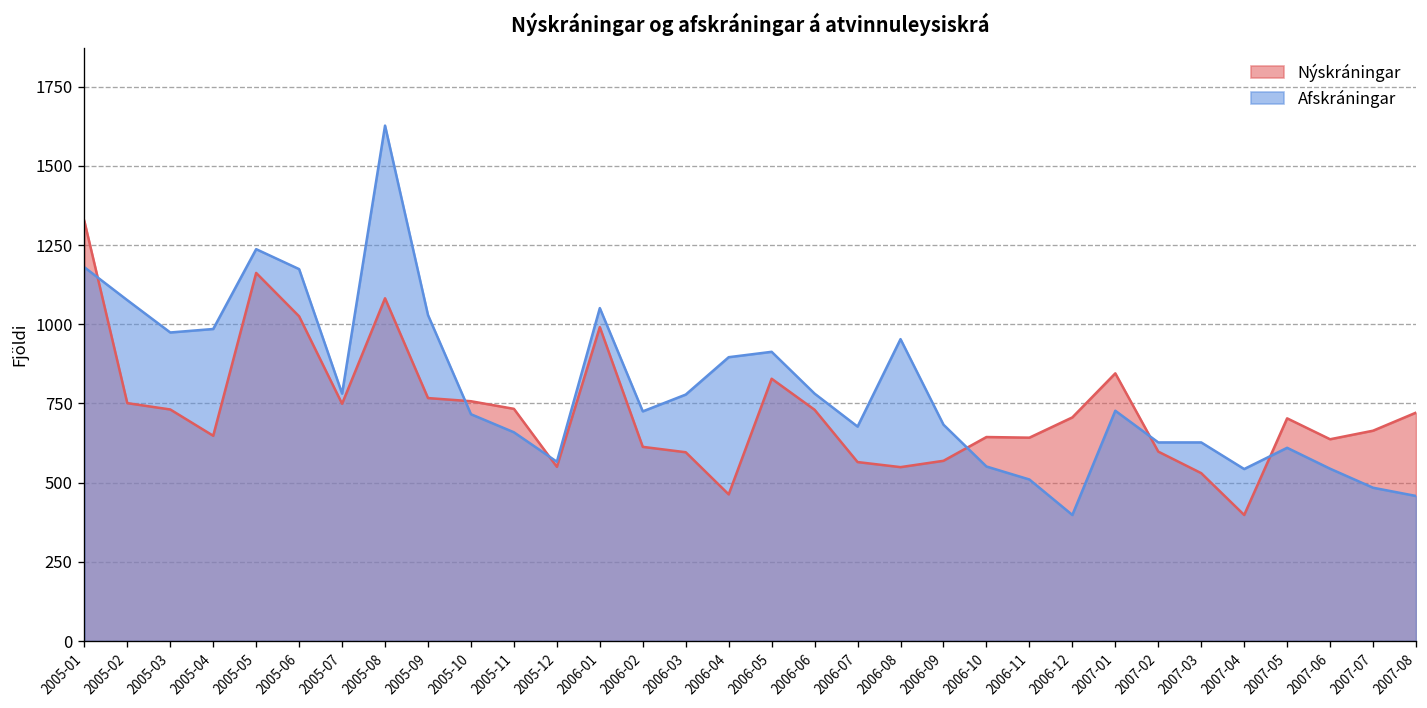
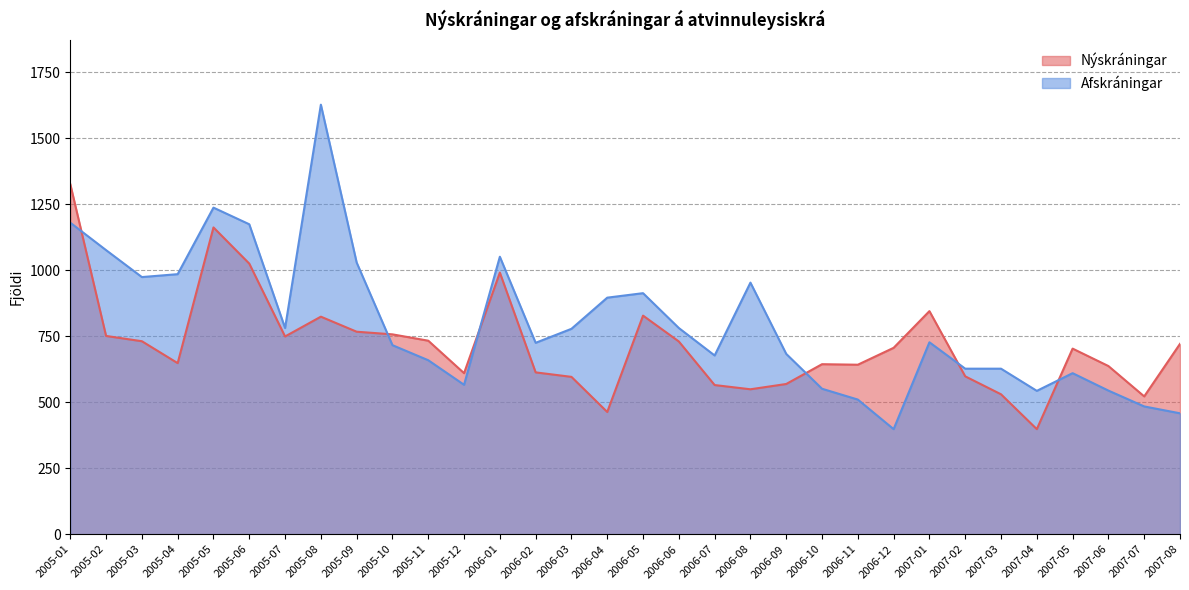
Nýskráningar, 2005-08: 1080 -> 820
Nýskráningar, 2005-12: 550 -> 610
Nýskráningar, 2007-07: 660 -> 520
